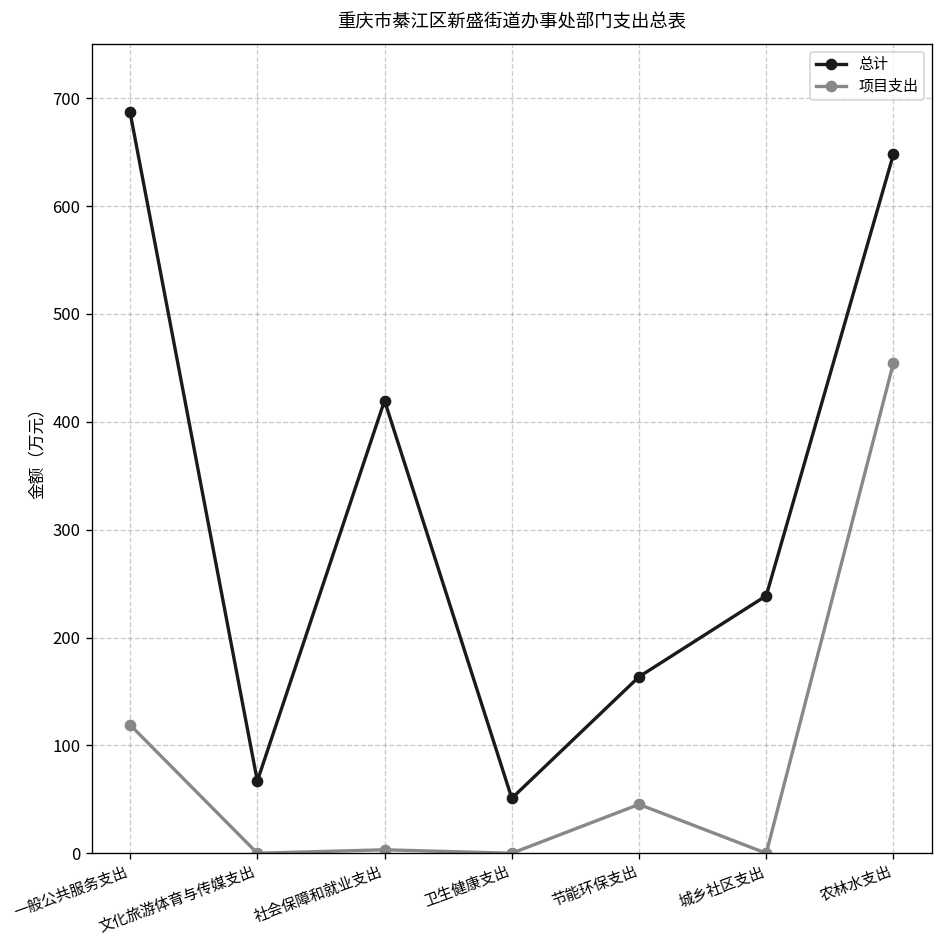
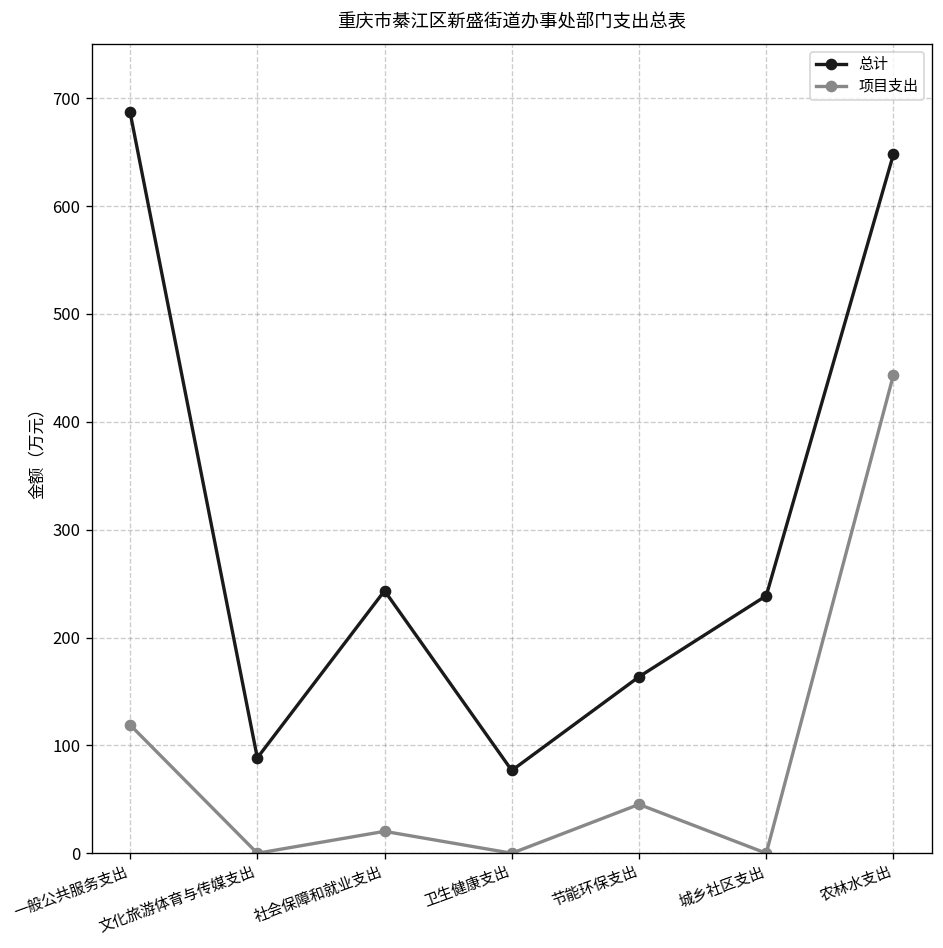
总计, 文化旅游体育与传媒支出: 70 -> 90
总计, 社会保障和就业支出: 420 -> 240
项目支出, 社会保障和就业支出: 0 -> 20
总计, 卫生健康支出: 50 -> 80
项目支出, 农林水支出: 450 -> 440
